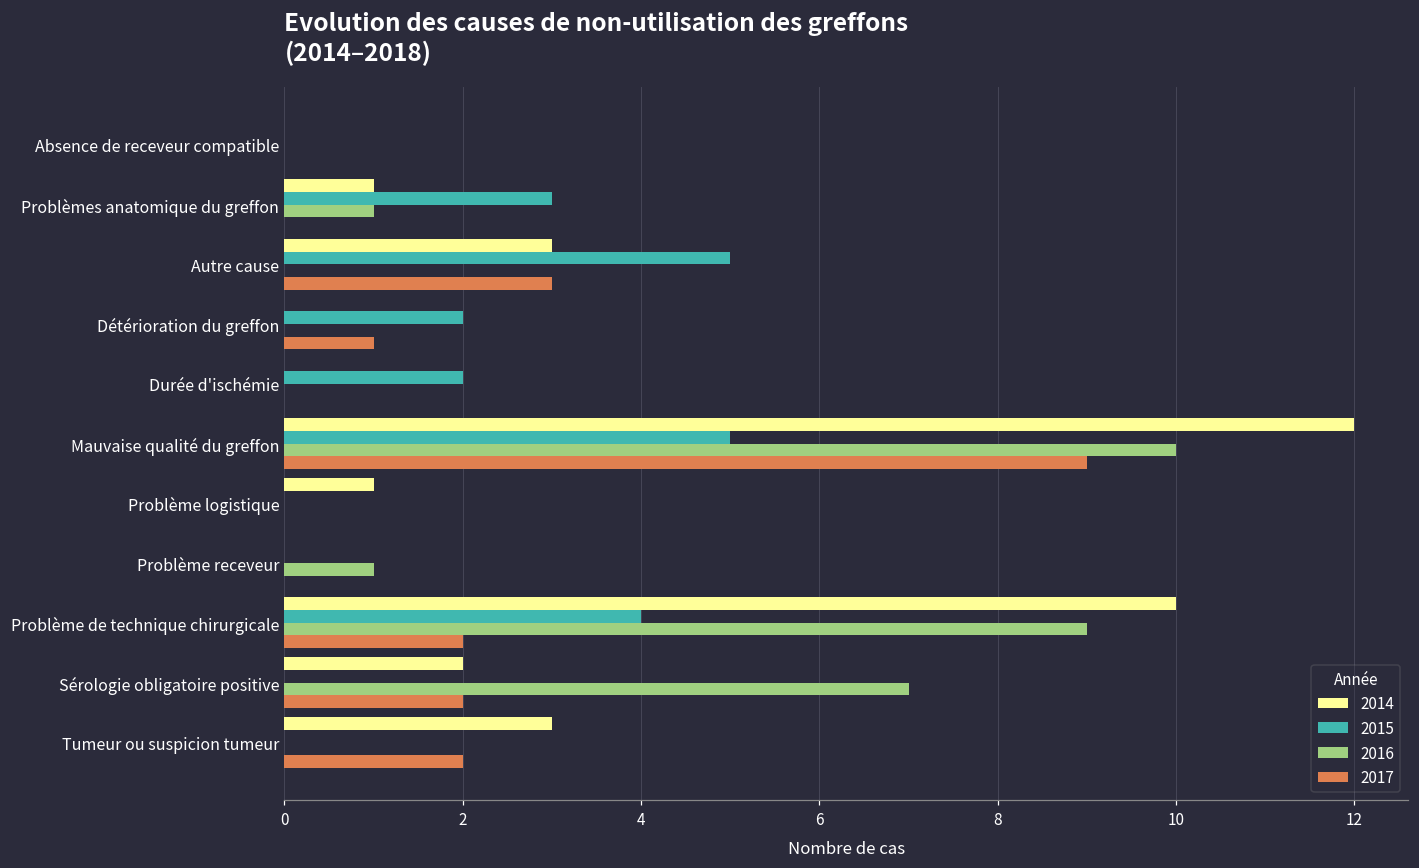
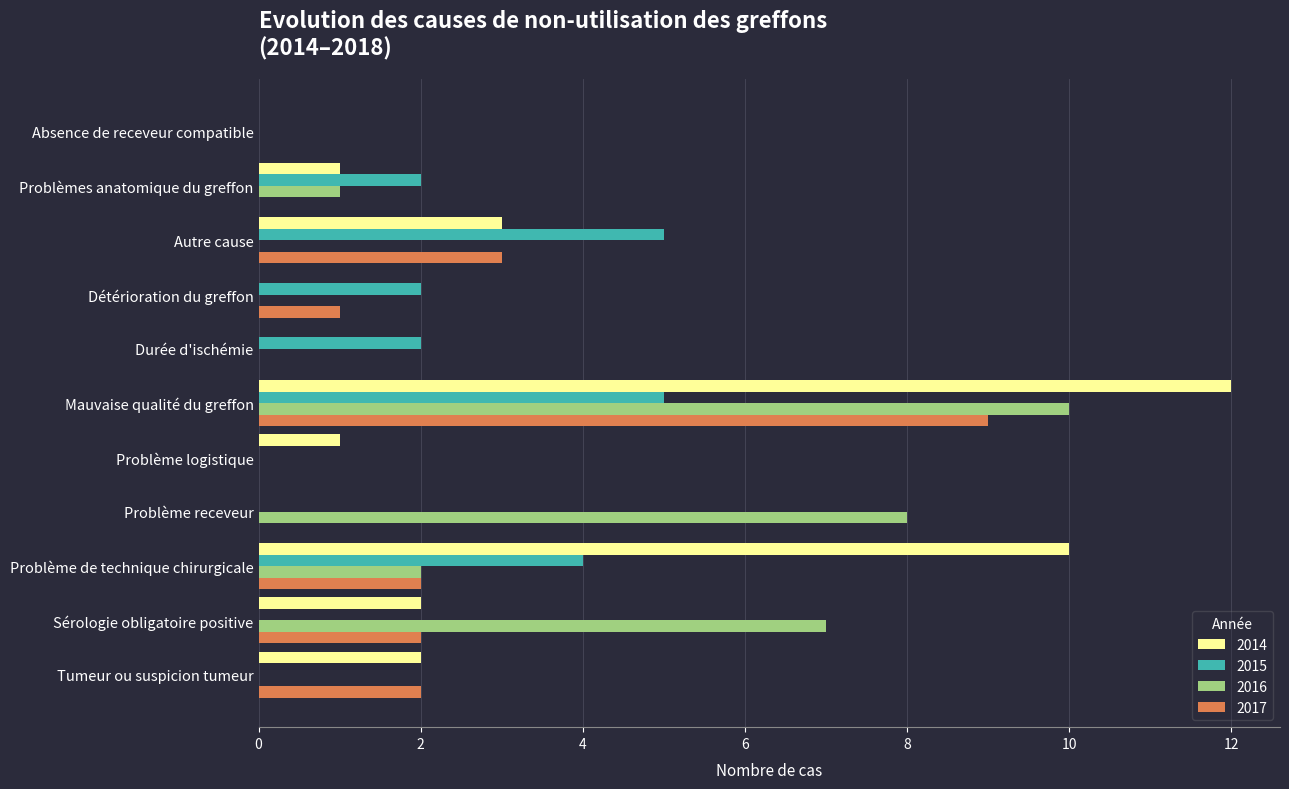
2015, Problèmes anatomique du greffon: 3 -> 2
2016, Problème receveur: 1 -> 8
2016, Problème de technique chirurgicale: 9 -> 2
2014, Tumeur ou suspicion tumeur: 3 -> 2
